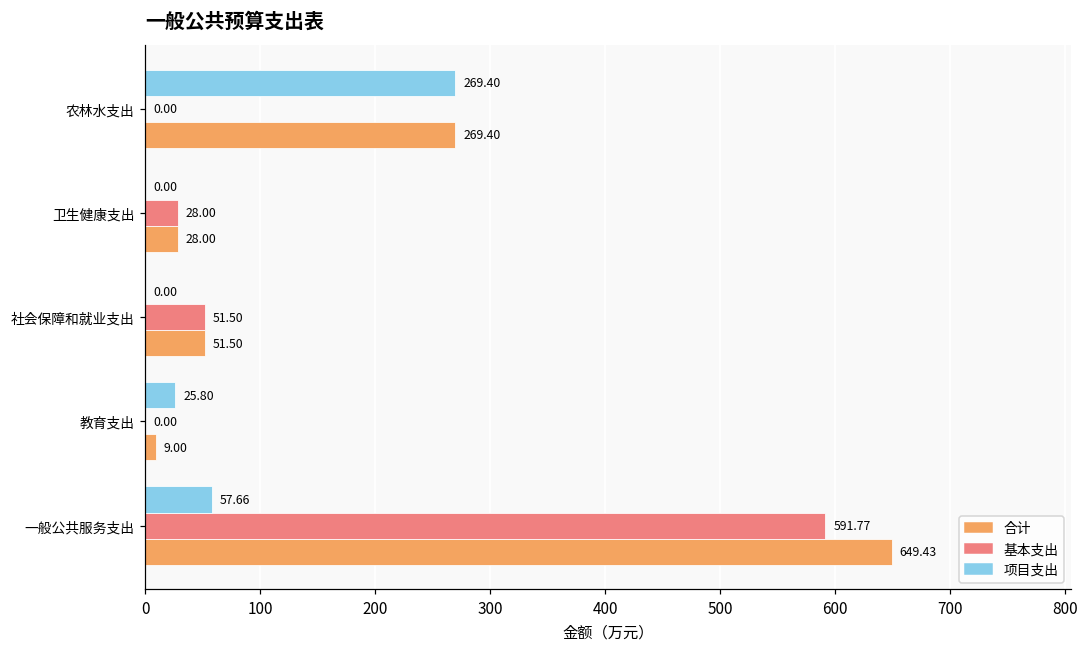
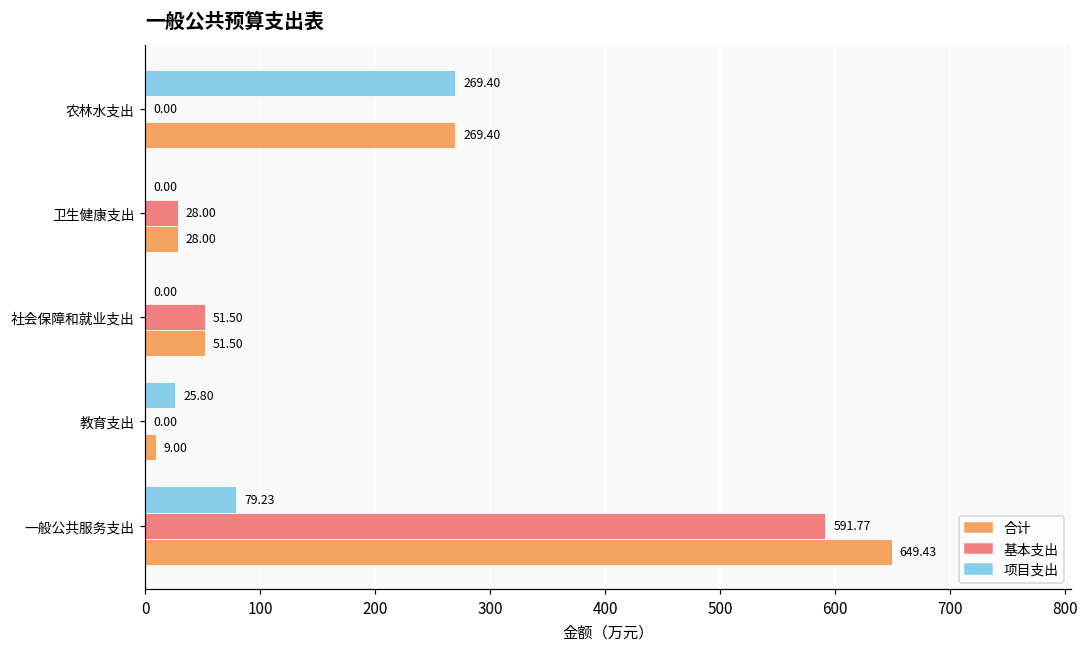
项目支出, 一般公共服务支出: 57.66 -> 79.23
